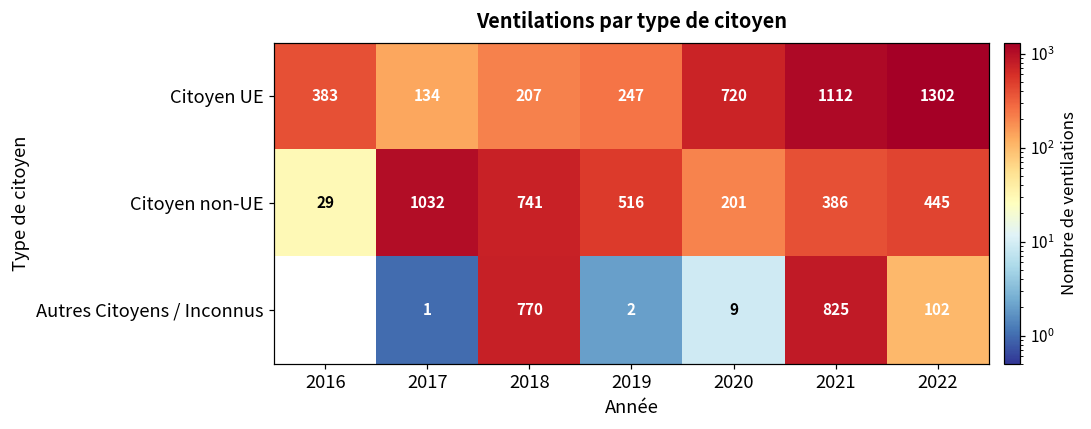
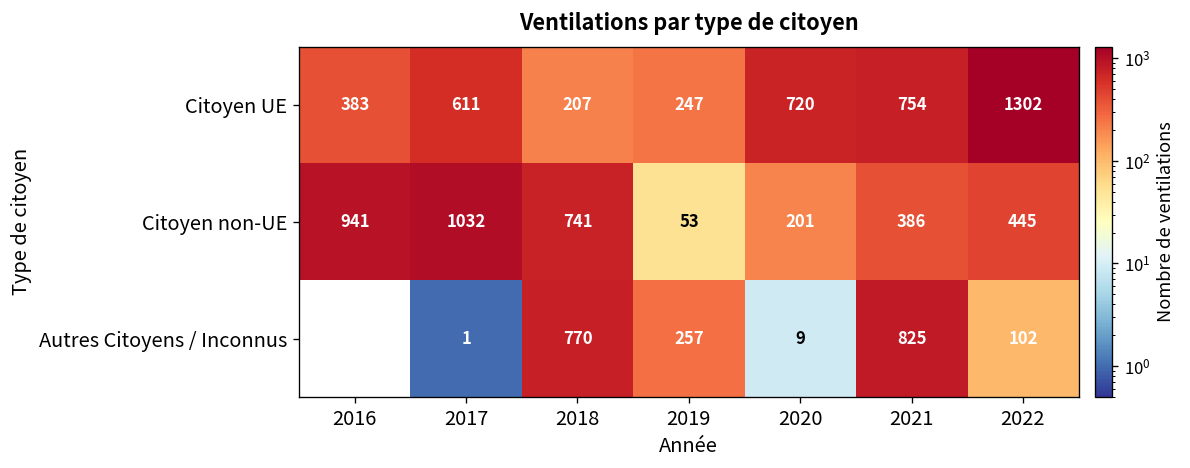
Citoyen UE, 2017: 134 -> 611
Citoyen UE, 2021: 1112 -> 754
Citoyen non-UE, 2016: 29 -> 941
Citoyen non-UE, 2019: 516 -> 53
Autres Citoyens / Inconnus, 2019: 2 -> 257
